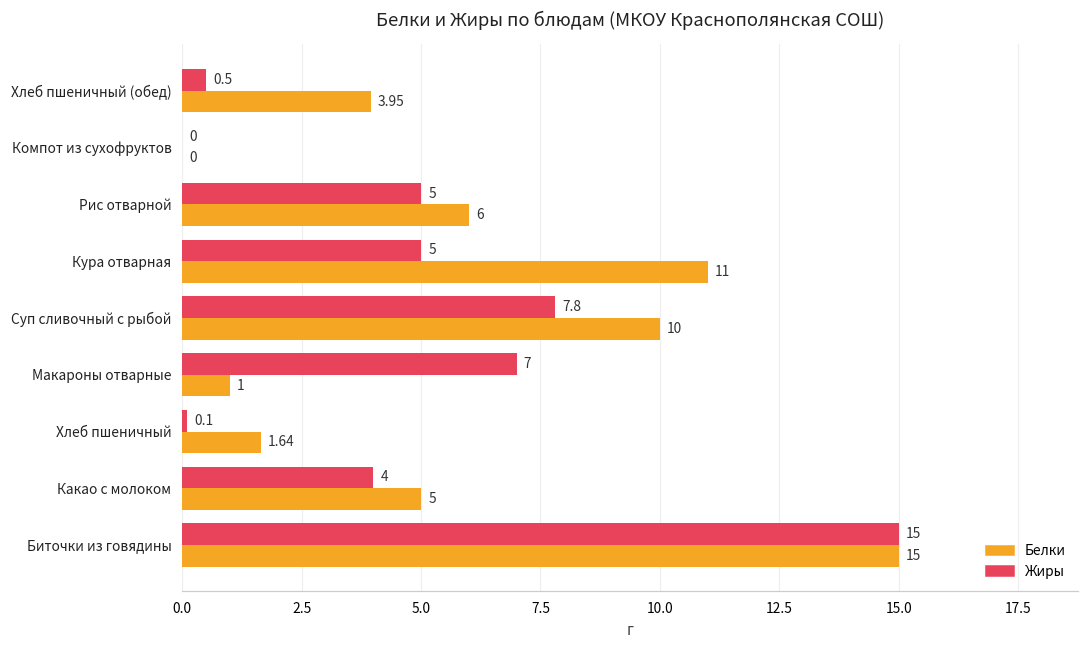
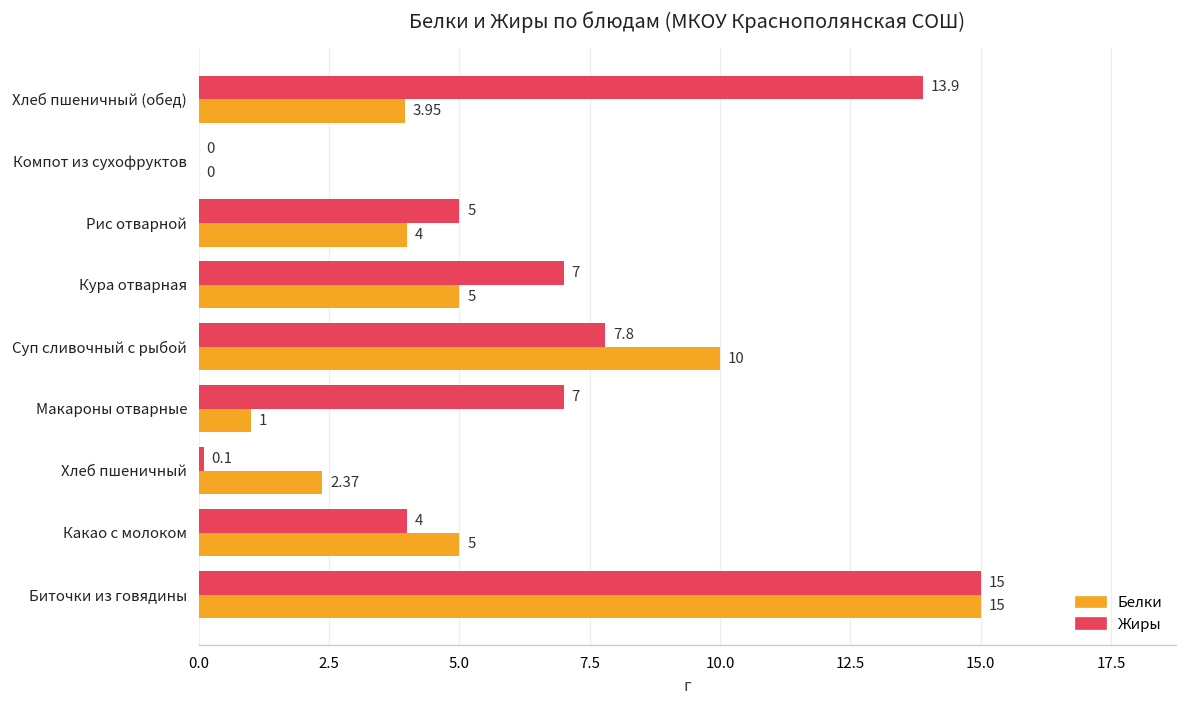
Жиры, Хлеб пшеничный (обед): 0.5 -> 13.9
Белки, Рис отварной: 6 -> 4
Жиры, Кура отварная: 5 -> 7
Белки, Кура отварная: 11 -> 5
Белки, Хлеб пшеничный: 1.64 -> 2.37
